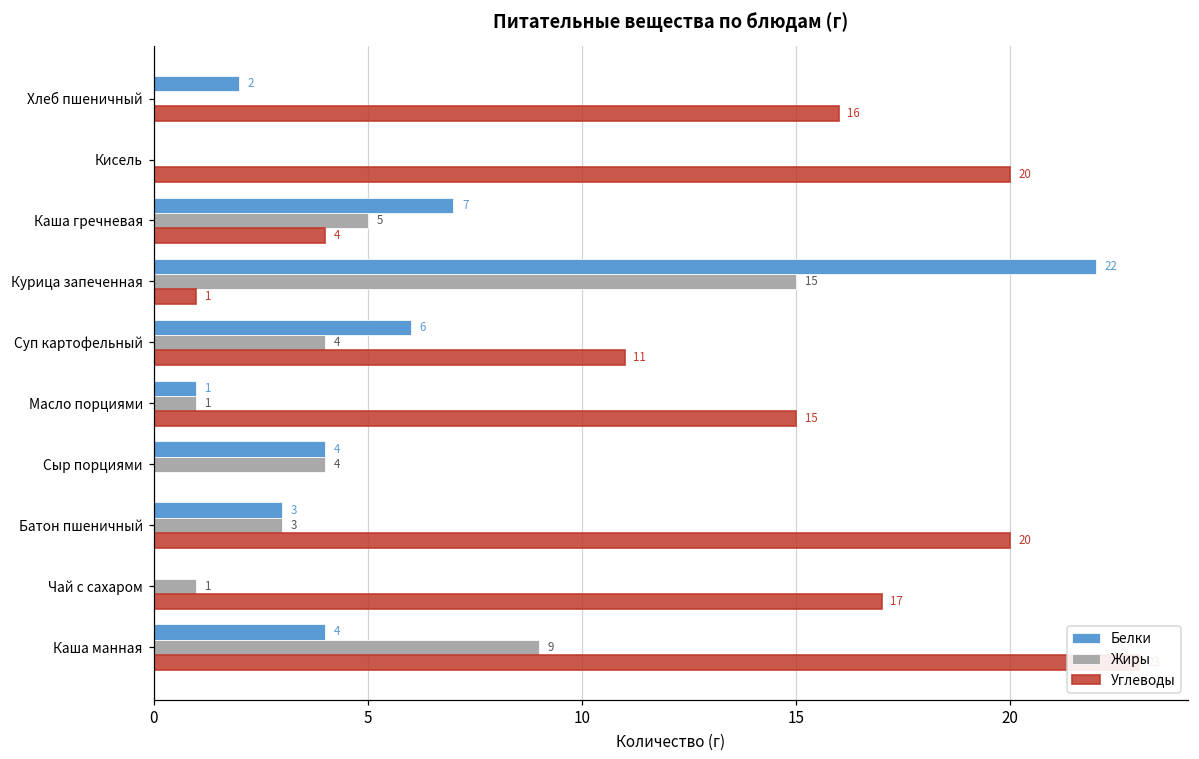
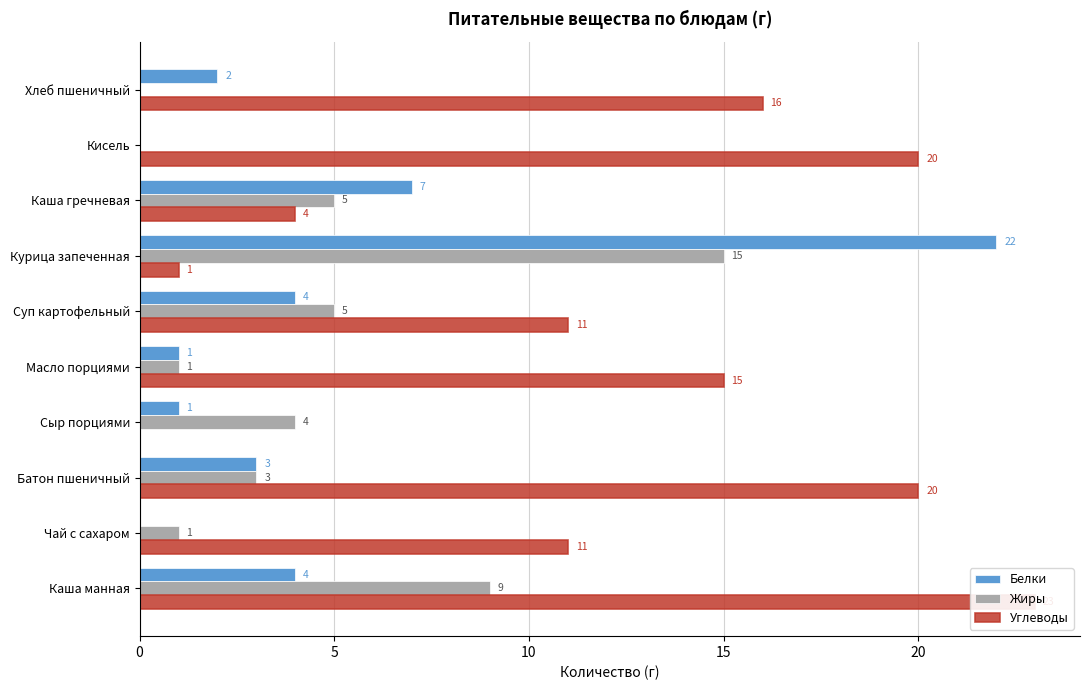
Белки, Суп картофельный: 6 -> 4
Жиры, Суп картофельный: 4 -> 5
Белки, Сыр порциями: 4 -> 1
Углеводы, Чай с сахаром: 17 -> 11
